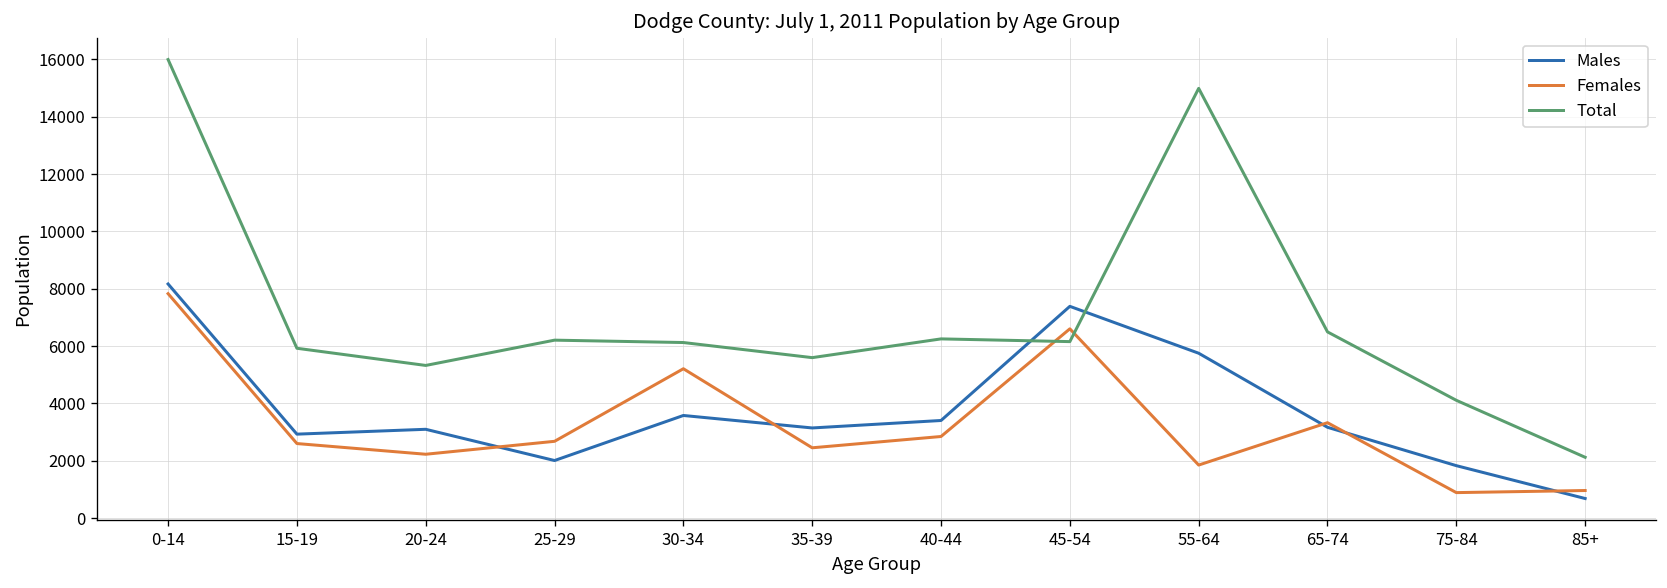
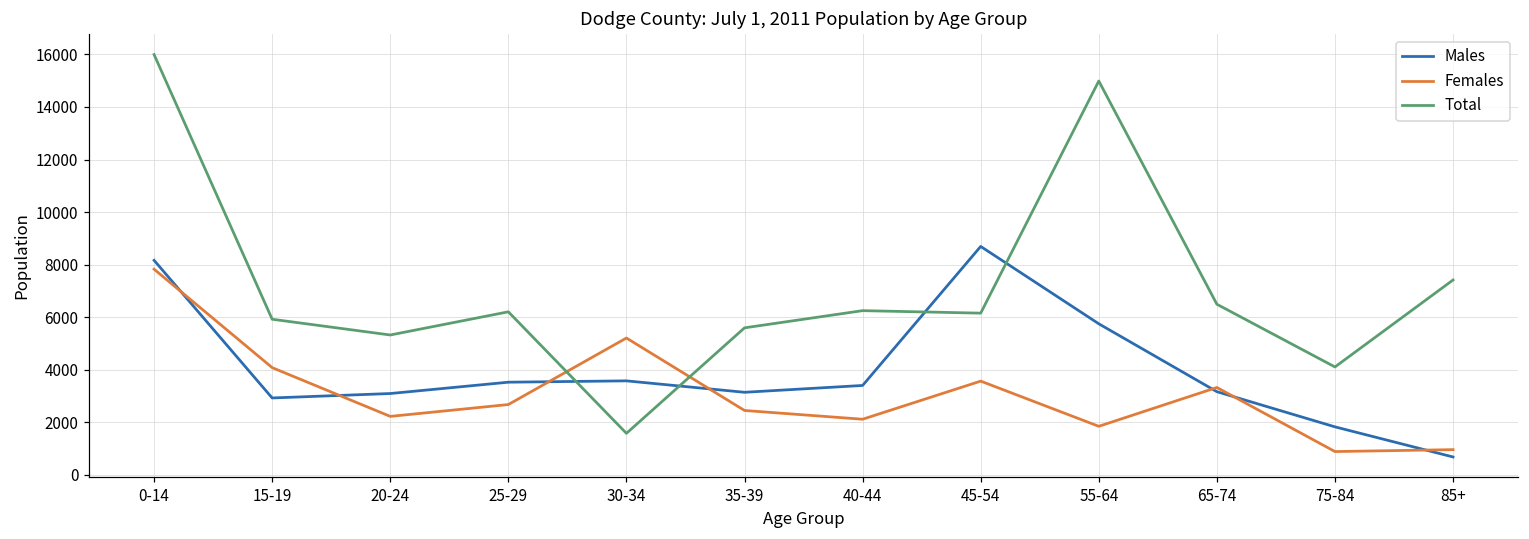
Females, 15-19: 2600 -> 4100
Males, 25-29: 2000 -> 3500
Total, 30-34: 6100 -> 1600
Females, 40-44: 2800 -> 2100
Males, 45-54: 7400 -> 8700
Females, 45-54: 6600 -> 3600
Total, 85+: 2100 -> 7400
